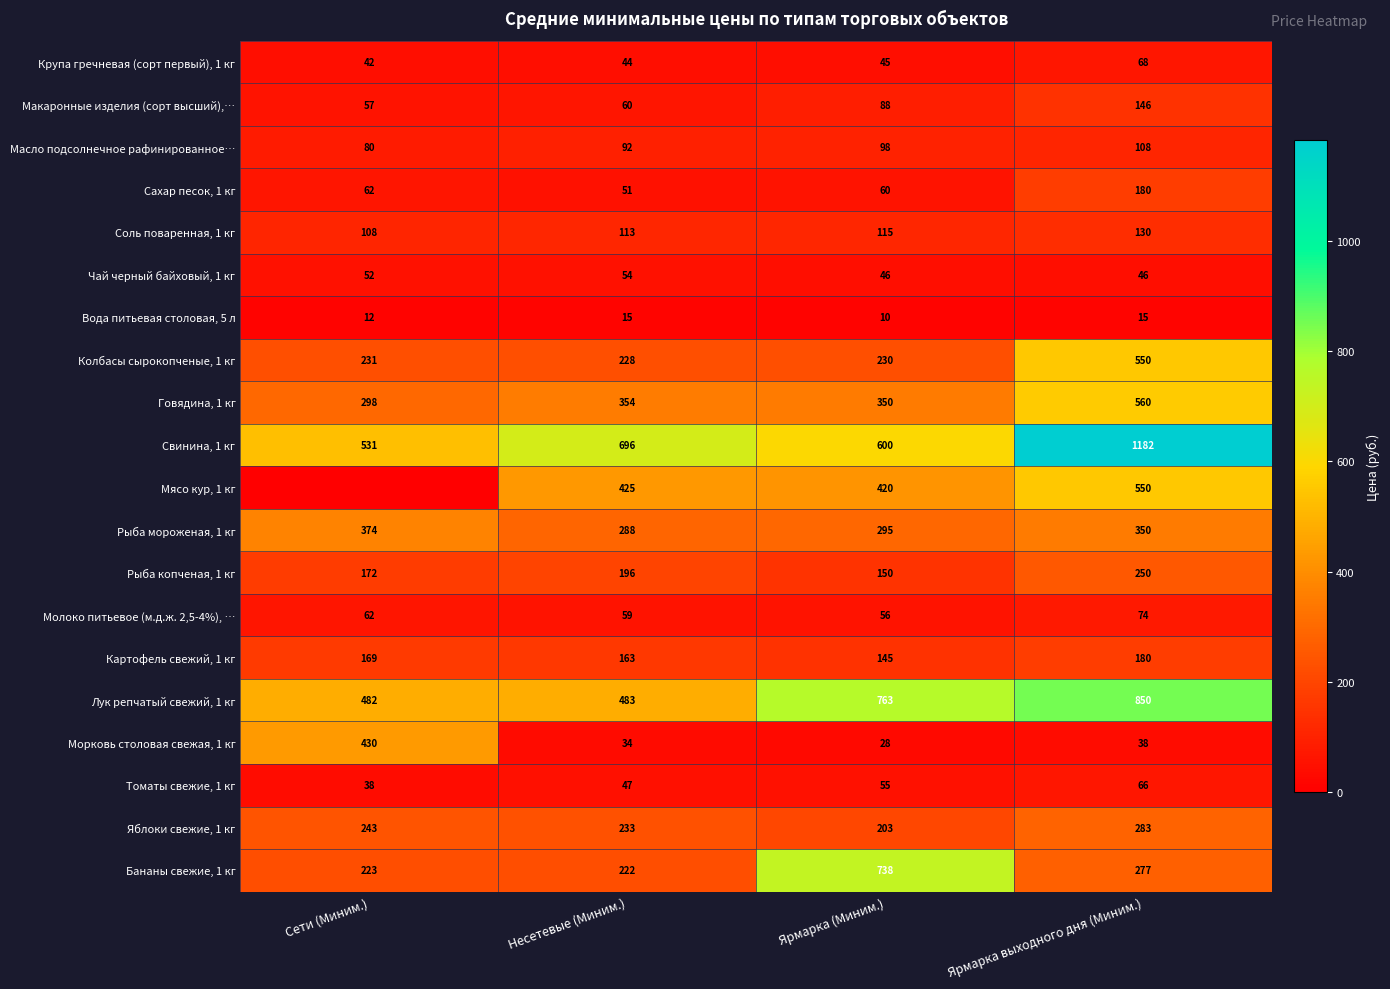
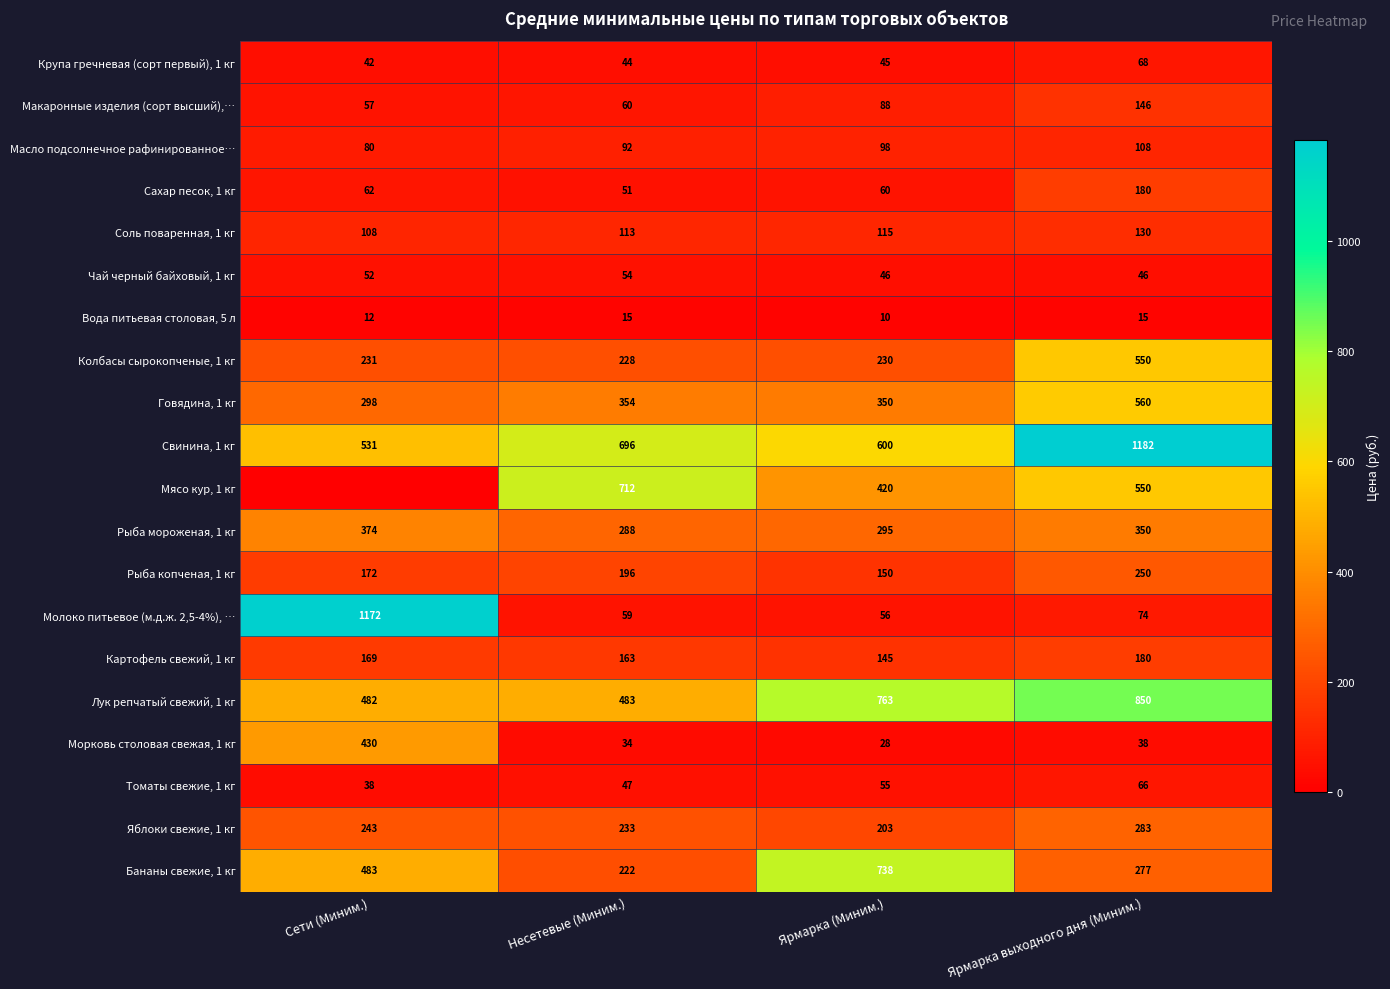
Мясо кур, 1 кг, Несетевые (Миним.): 425 -> 712
Молоко питьевое (м.д.ж. 2,5-4%), …, Сети (Миним.): 62 -> 1172
Бананы свежие, 1 кг, Сети (Миним.): 223 -> 483
